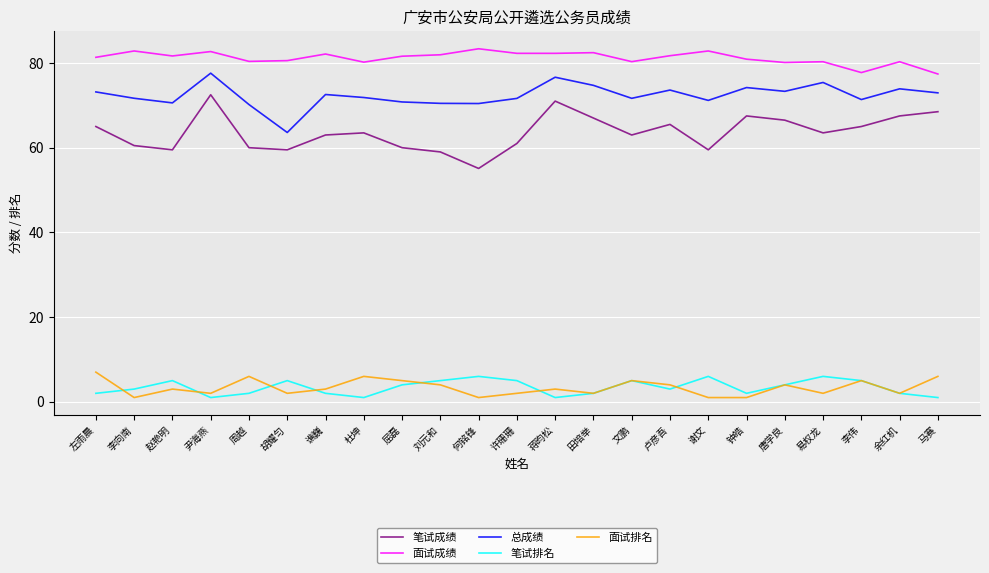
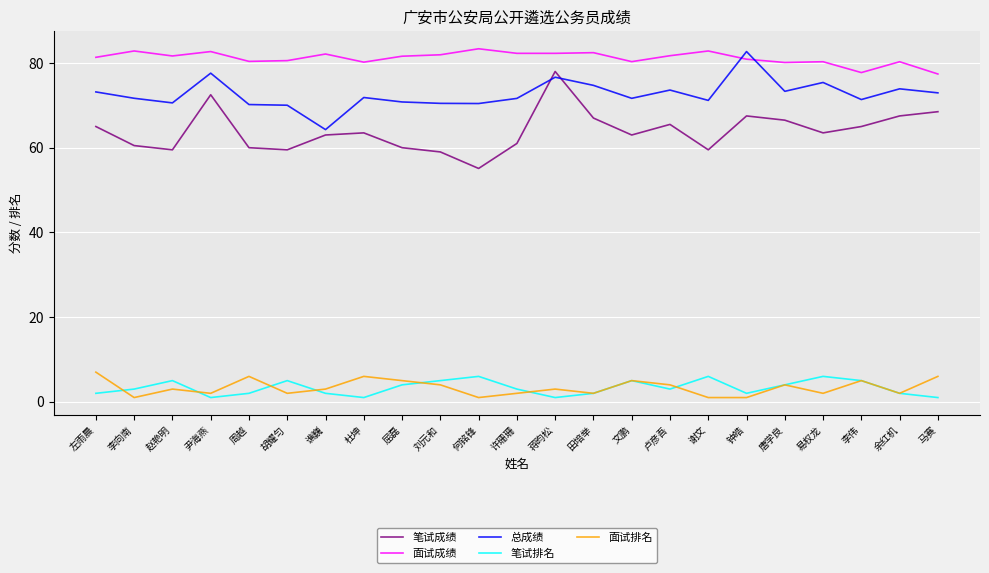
总成绩, 胡耀匀: 64 -> 70
总成绩, 谯巍: 73 -> 64
笔试排名, 许珊珊: 5 -> 3
笔试成绩, 蒋昀松: 71 -> 78
总成绩, 钟皓: 74 -> 83
